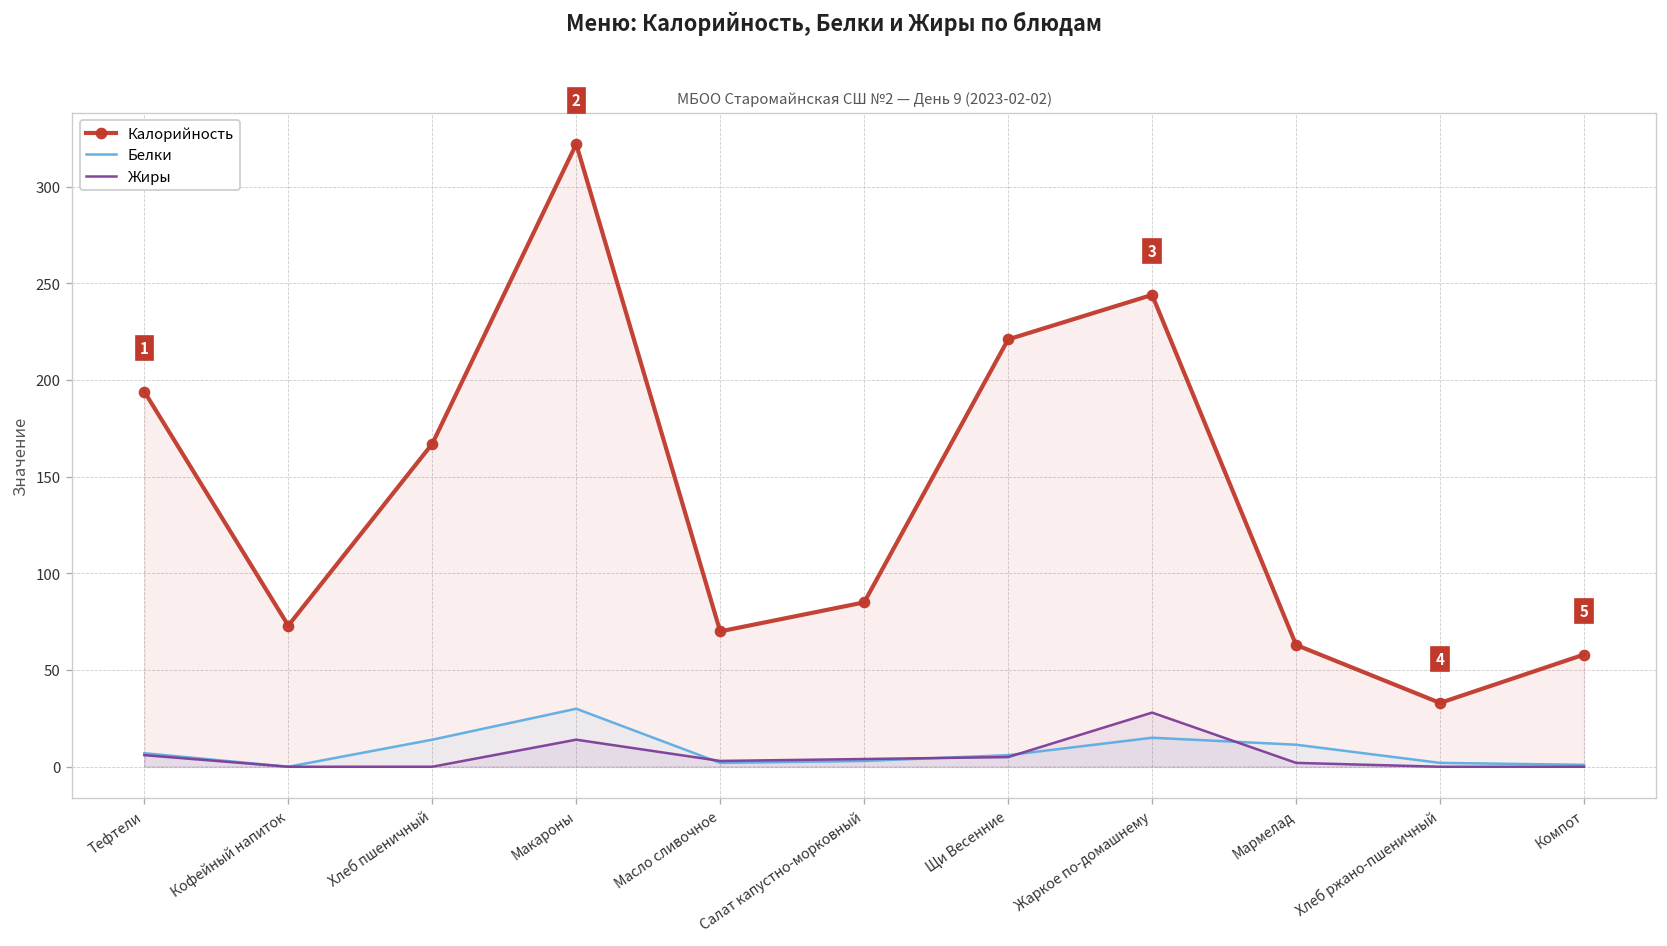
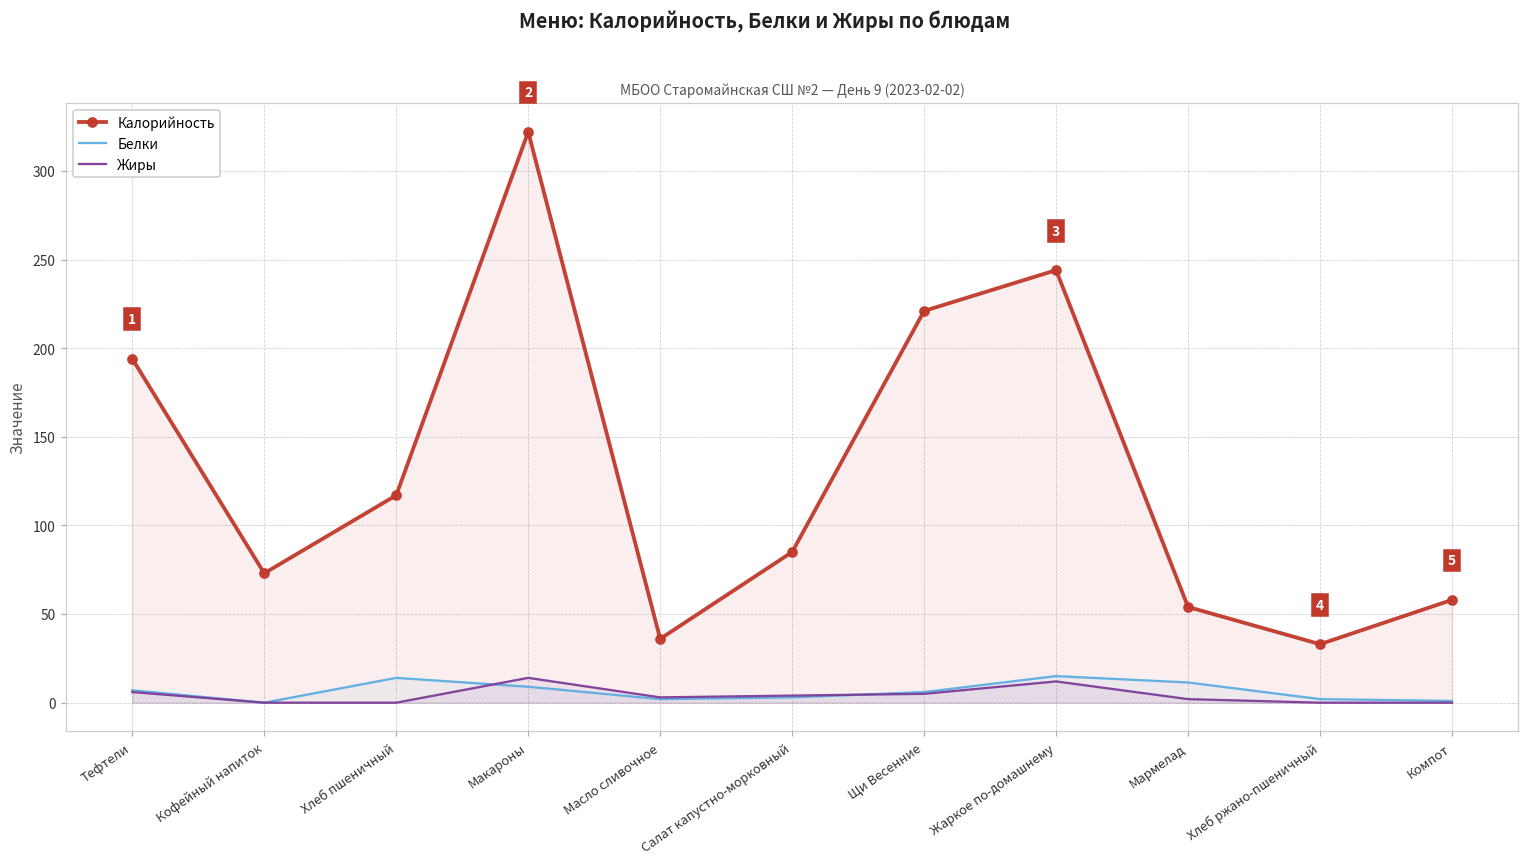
Калорийность, Хлеб пшеничный: 167 -> 117
Белки, Макароны: 30 -> 9
Калорийность, Масло сливочное: 70 -> 36
Жиры, Жаркое по-домашнему: 28 -> 12
Калорийность, Мармелад: 63 -> 54
